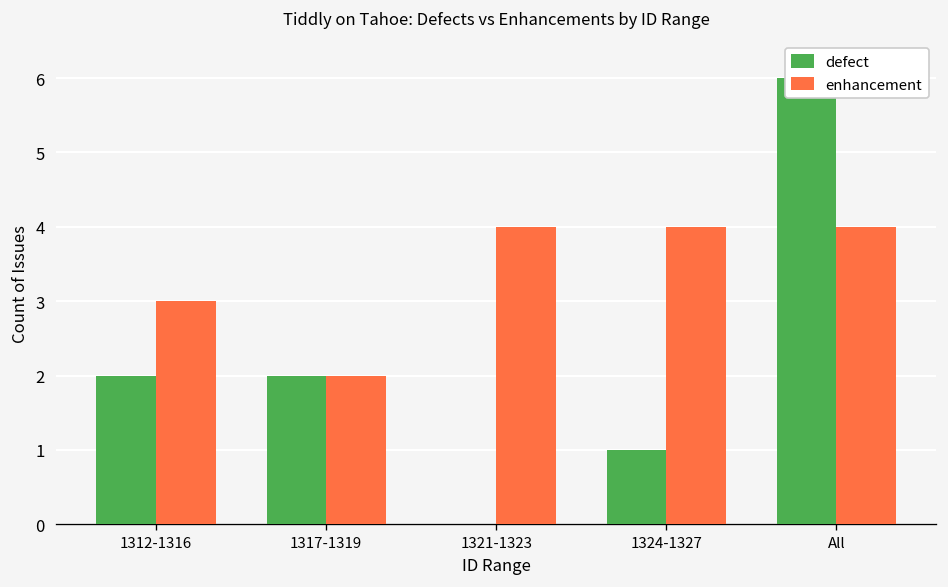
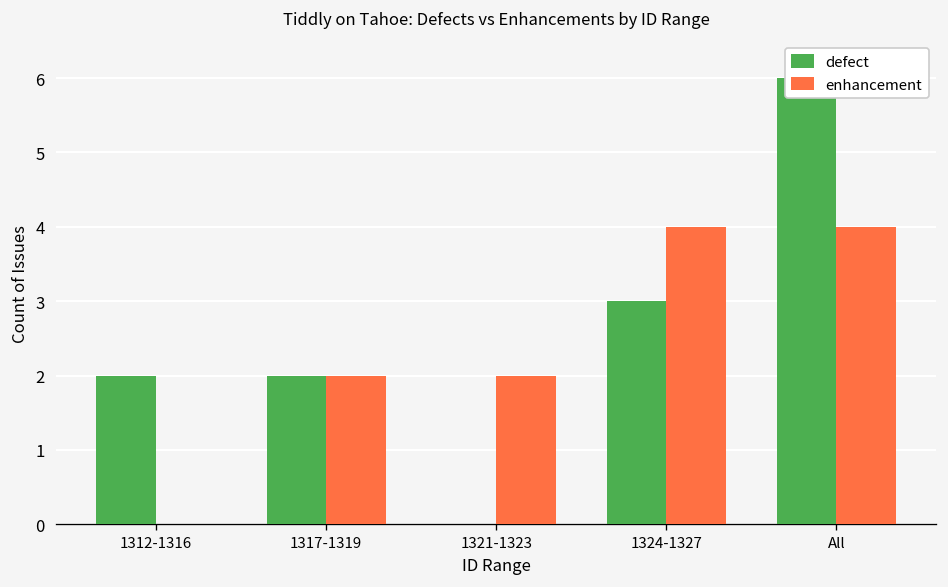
enhancement, 1312-1316: 3 -> 0
enhancement, 1321-1323: 4 -> 2
defect, 1324-1327: 1 -> 3
